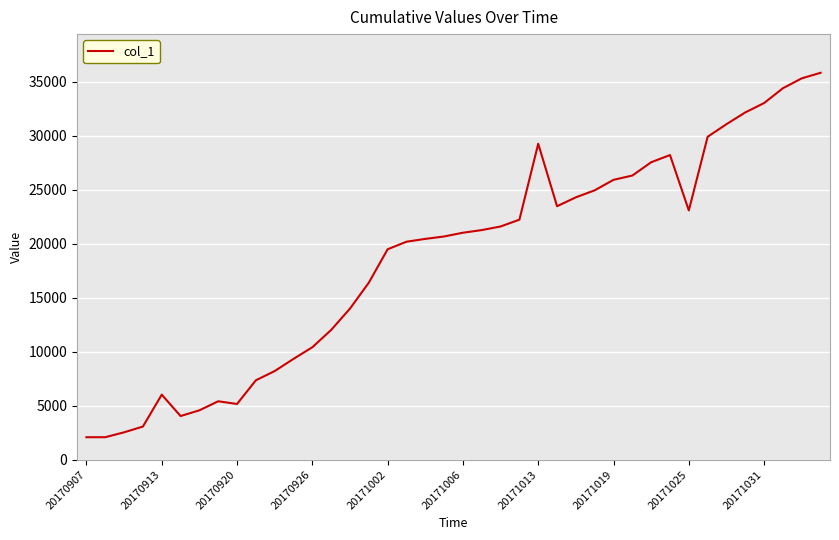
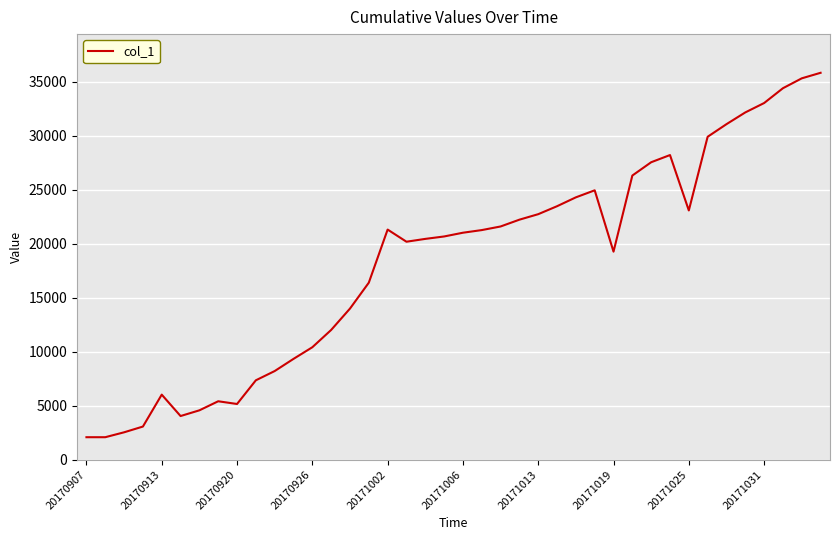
20171002: 19500 -> 21300
20171013: 29300 -> 22700
20171019: 25900 -> 19300
